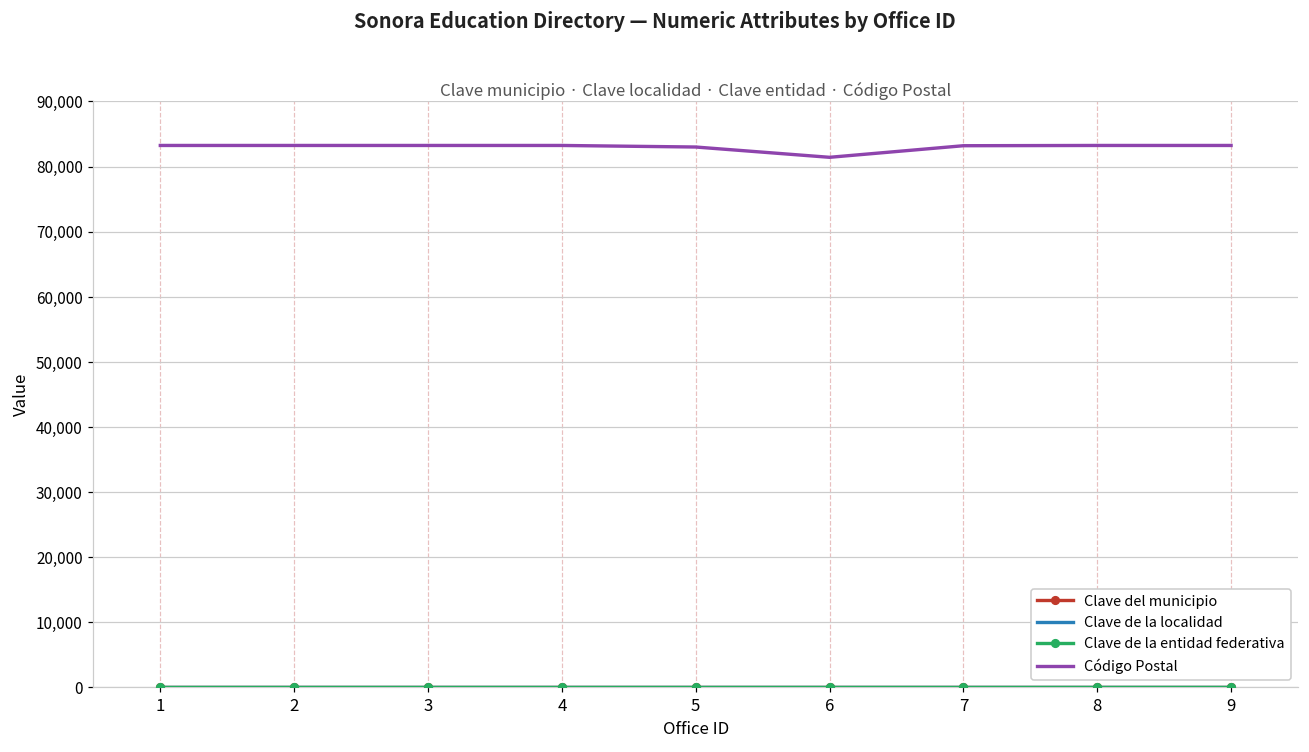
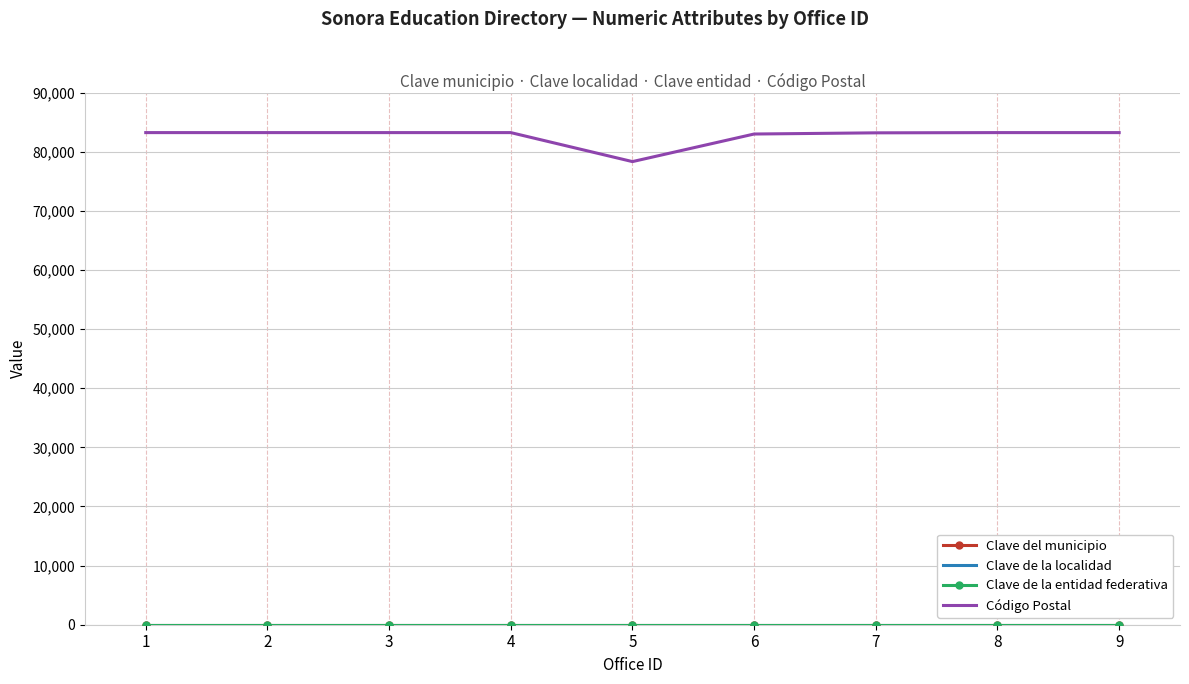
Código Postal, 5: 83,000 -> 78,000
Código Postal, 6: 81,000 -> 83,000
